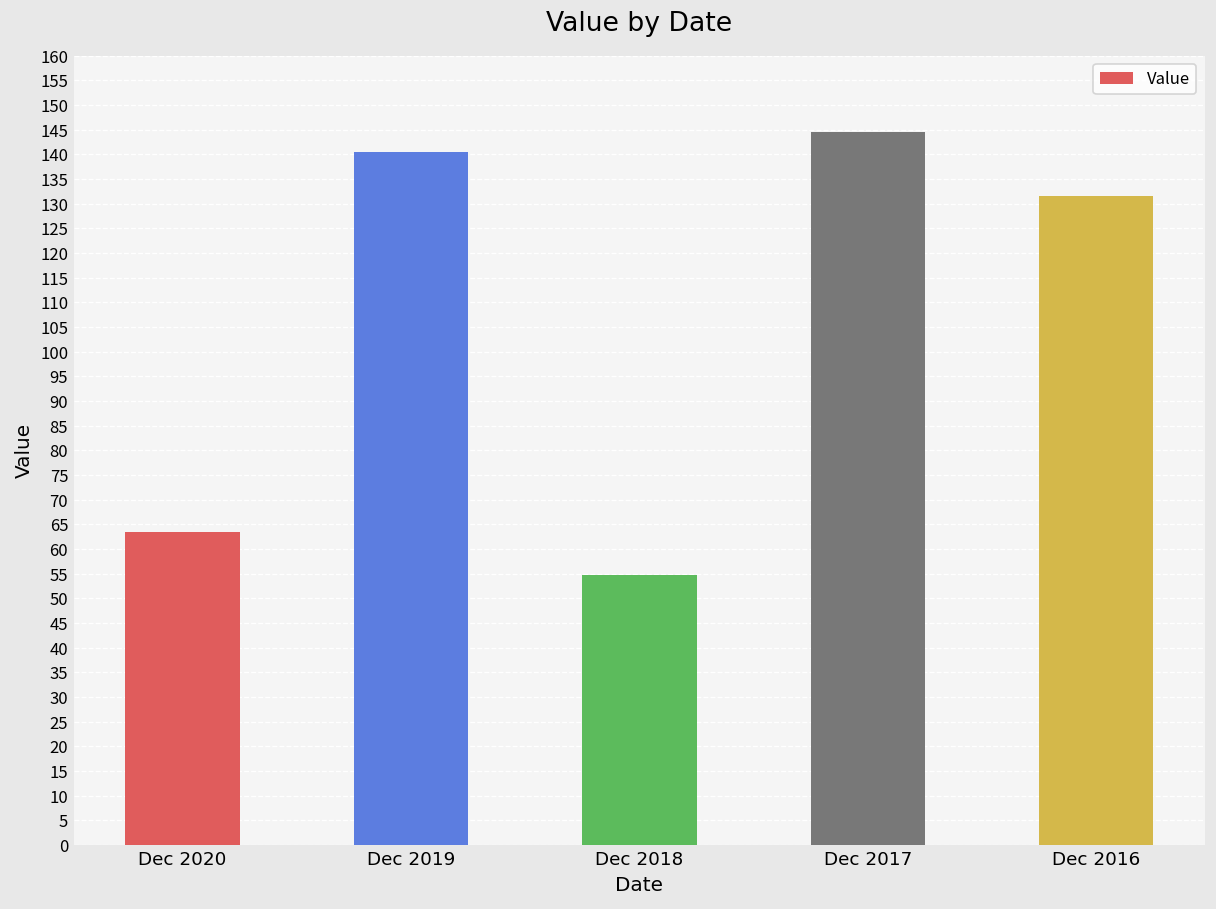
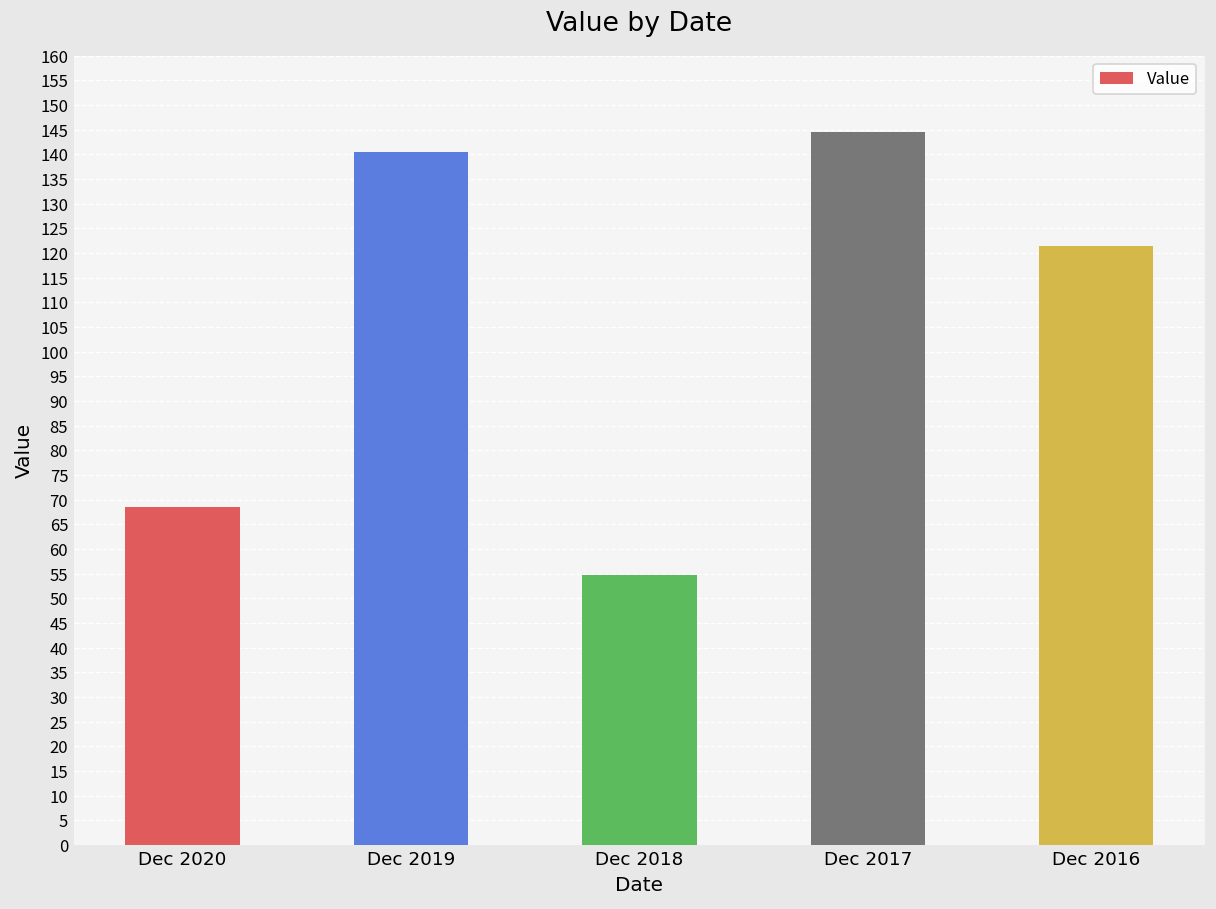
Dec 2020: 63 -> 69
Dec 2016: 131 -> 121
